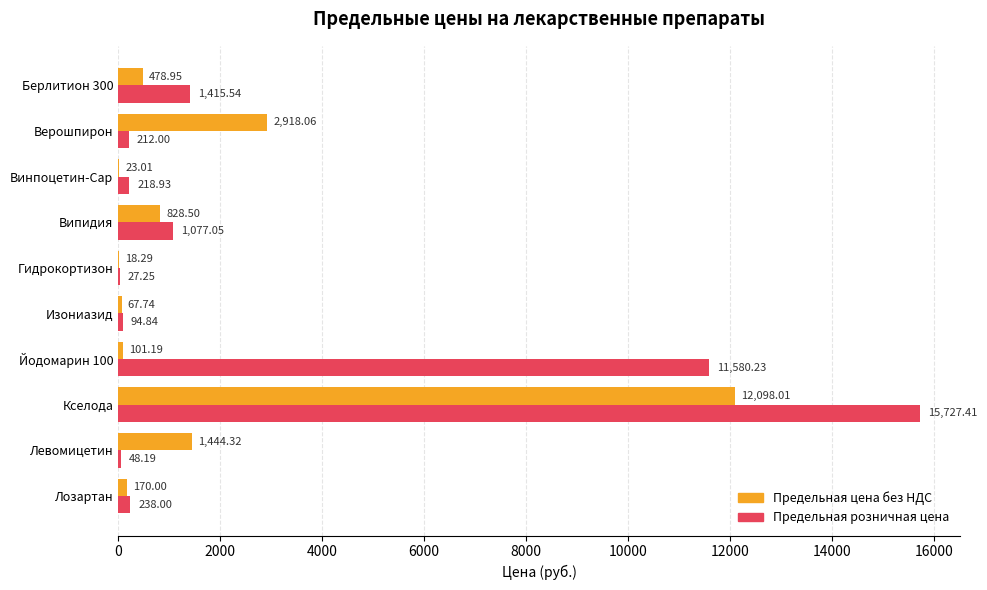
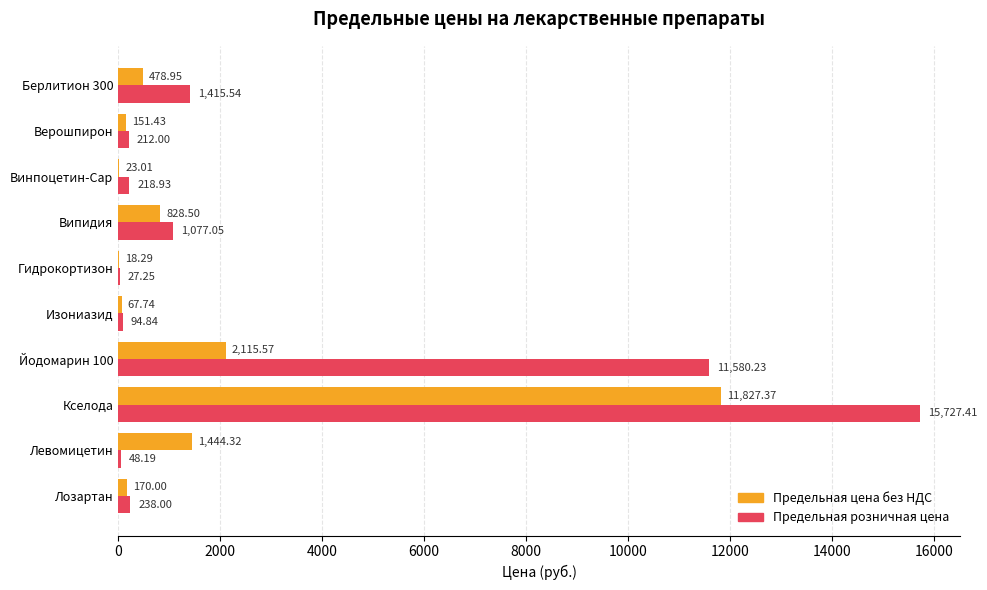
Предельная цена без НДС, Верошпирон: 2,918.06 -> 151.43
Предельная цена без НДС, Йодомарин 100: 101.19 -> 2,115.57
Предельная цена без НДС, Кселода: 12,098.01 -> 11,827.37
